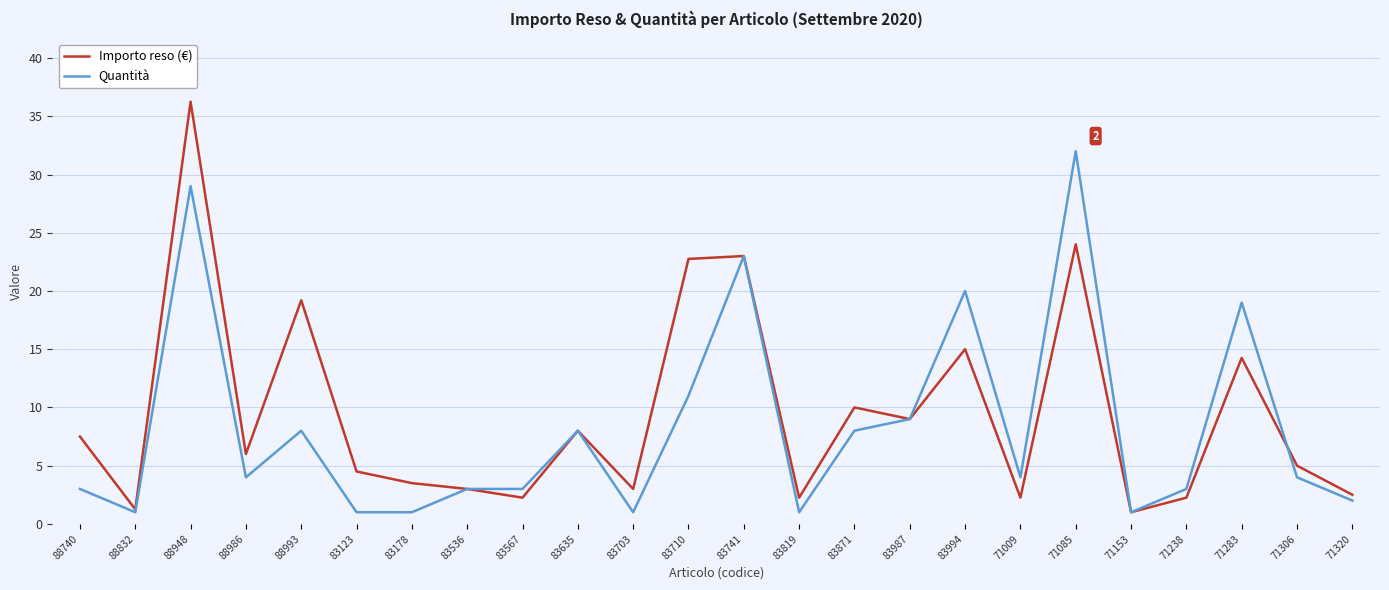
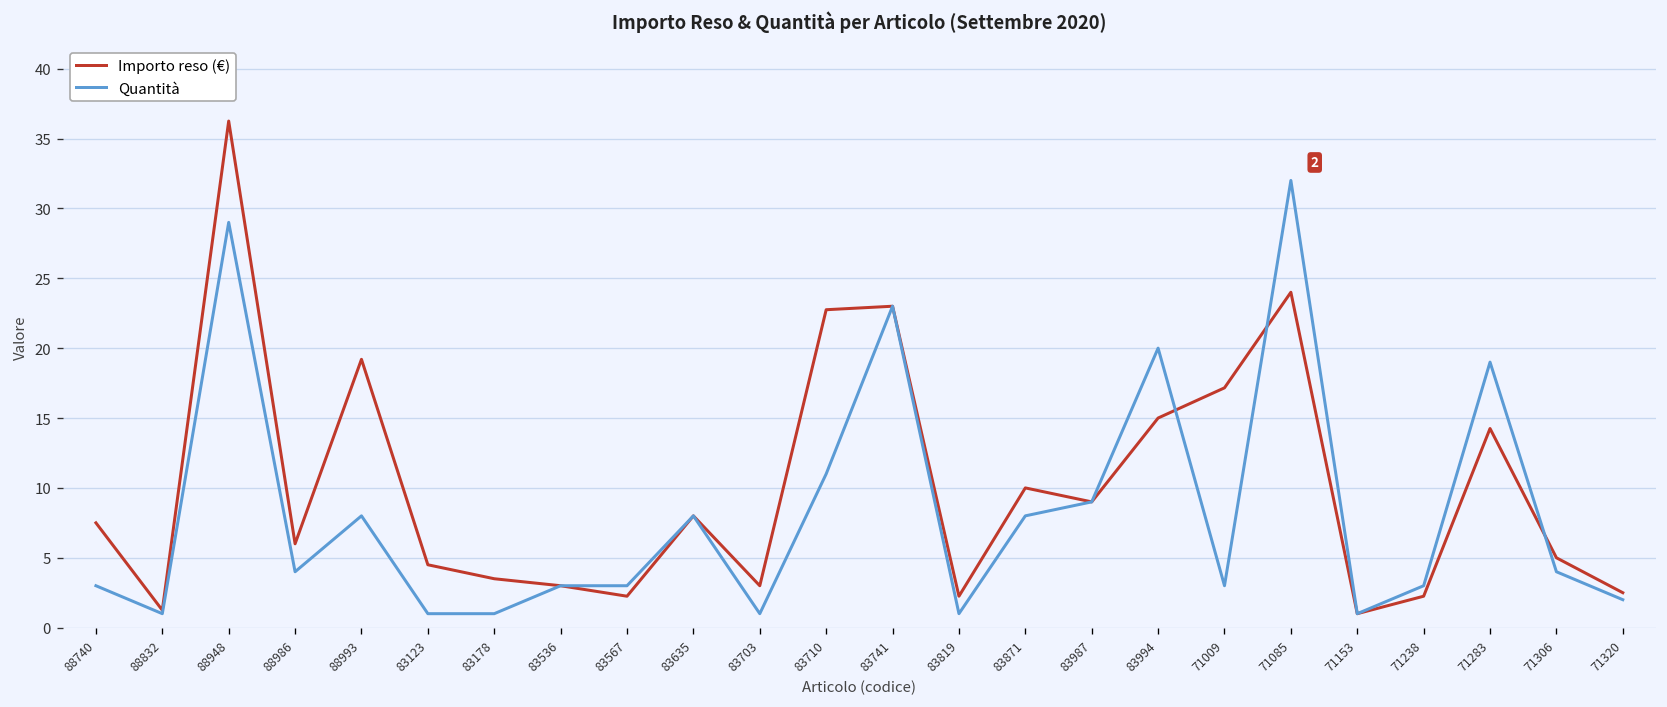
Importo reso (€), 71009: 2.3 -> 17.2
Quantità, 71009: 4 -> 3
